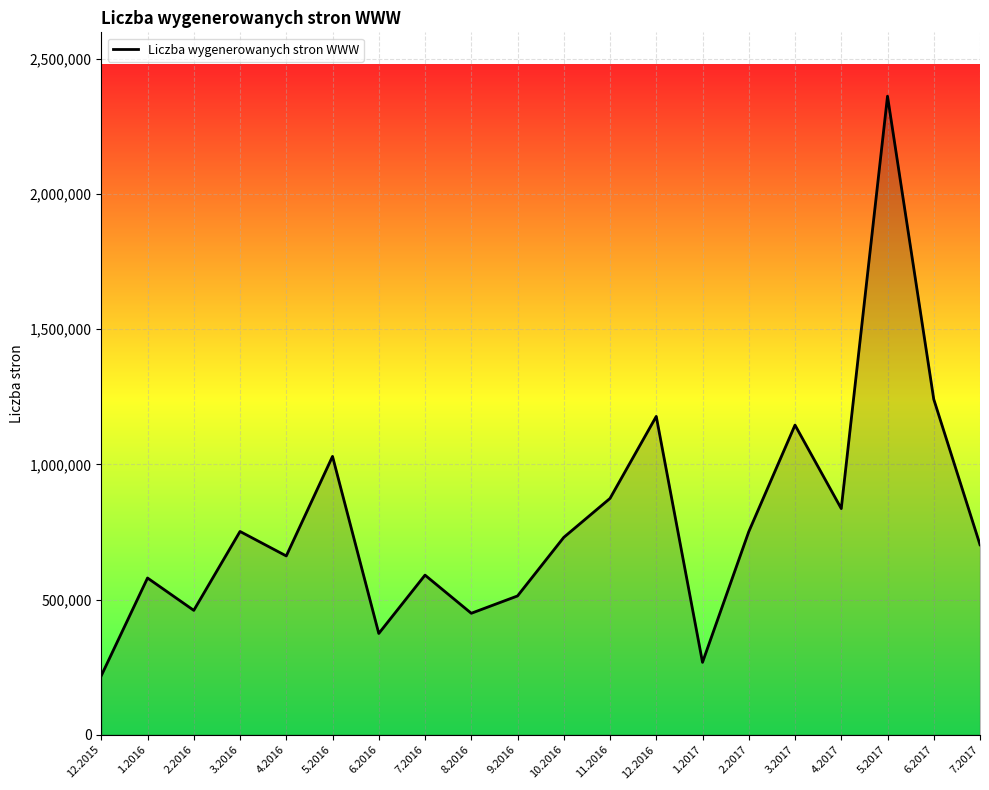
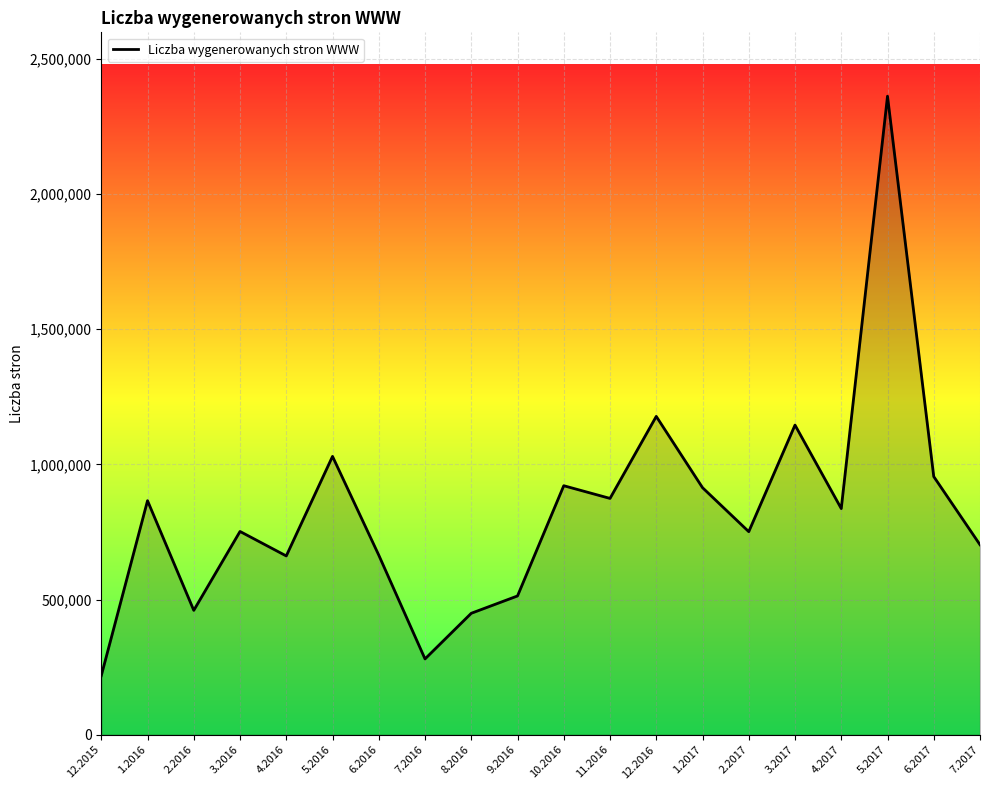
1.2016: 580,000 -> 870,000
6.2016: 370,000 -> 660,000
7.2016: 590,000 -> 280,000
10.2016: 730,000 -> 920,000
1.2017: 270,000 -> 910,000
6.2017: 1,240,000 -> 950,000
